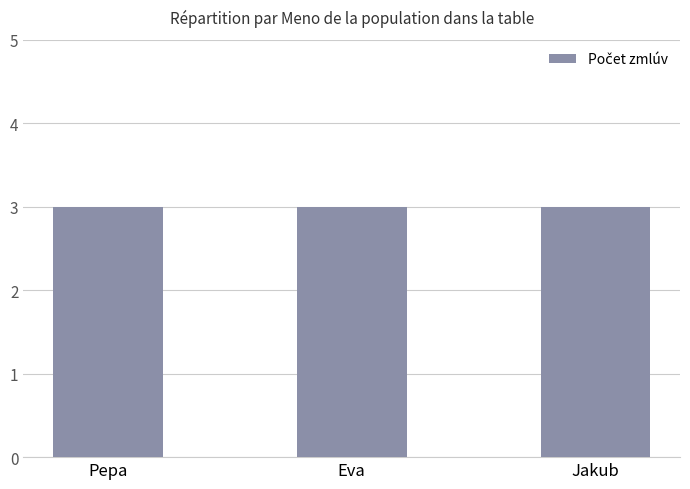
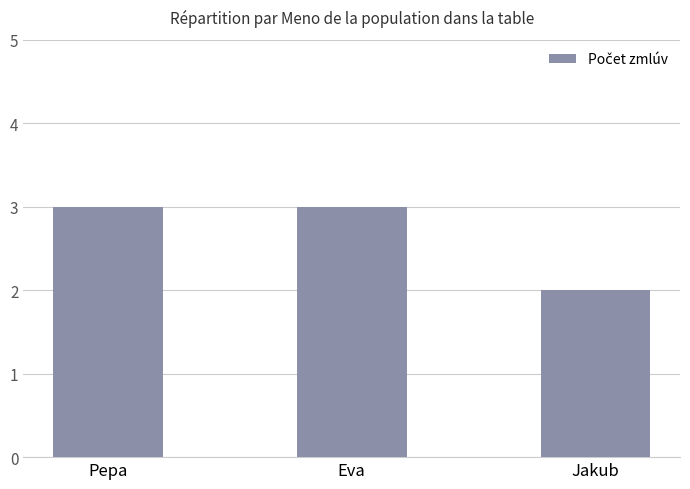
Jakub: 3 -> 2
